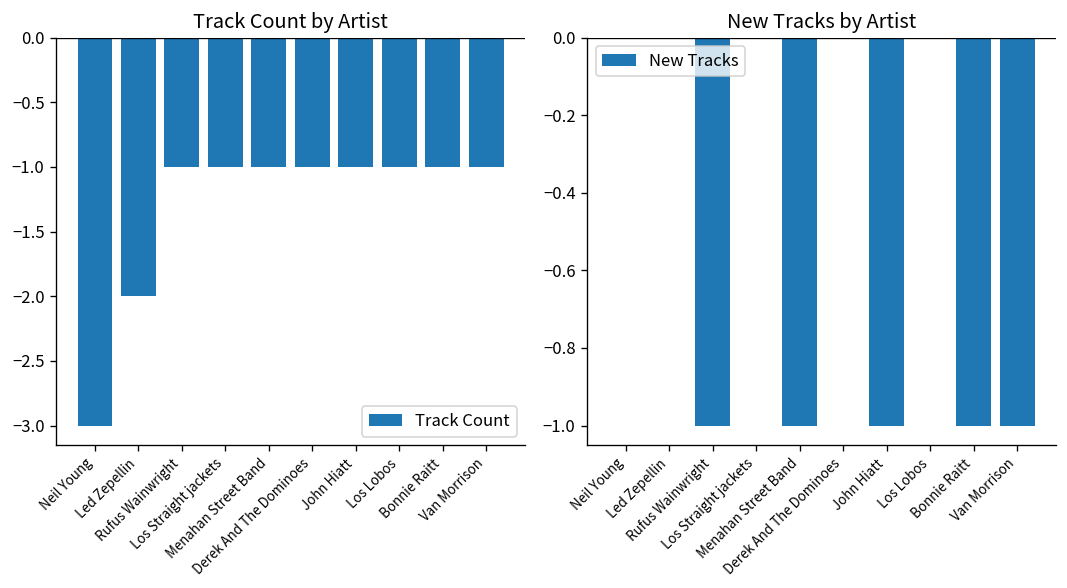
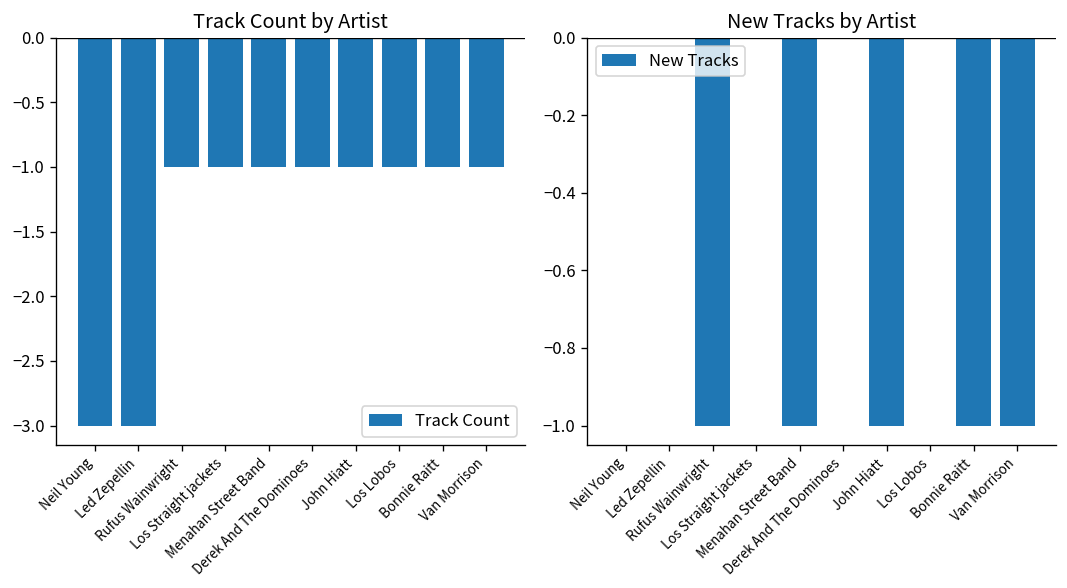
Track Count by Artist, Led Zepellin: -2.00 -> -3.00
